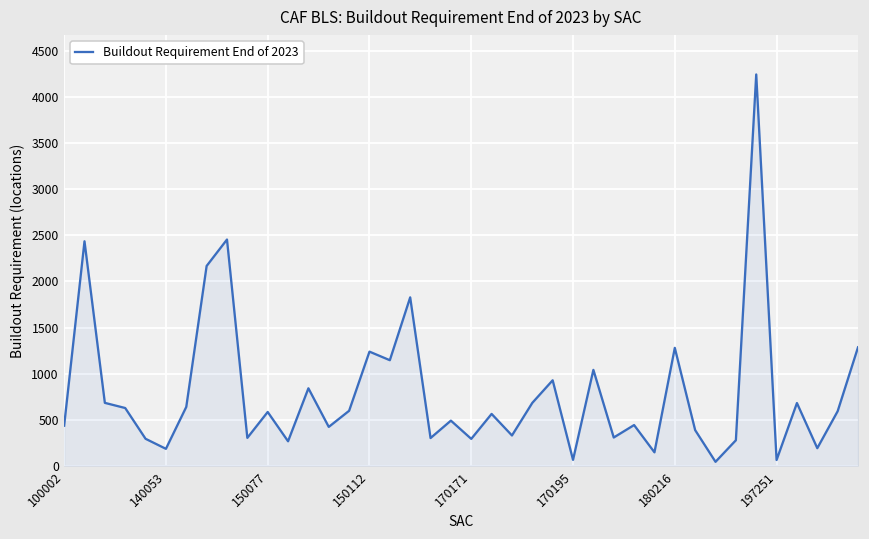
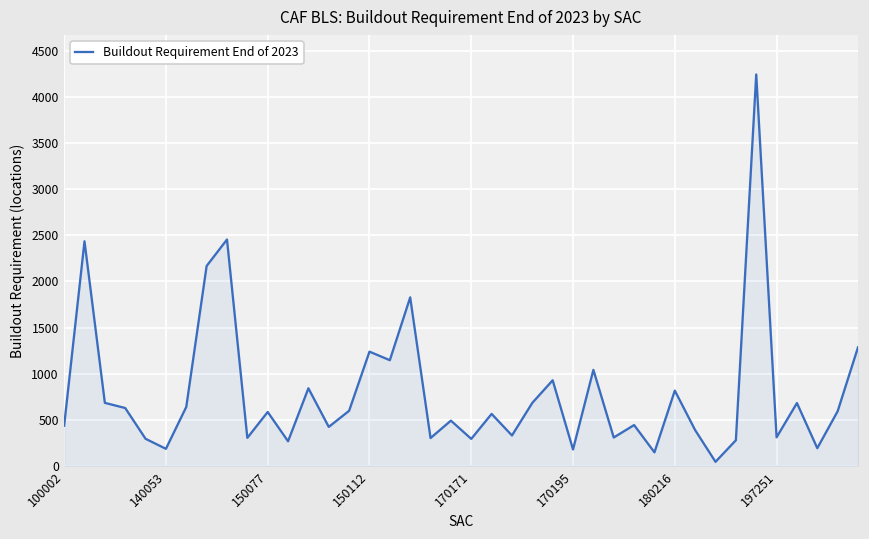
170195: 100 -> 200
180216: 1300 -> 800
197251: 100 -> 300
